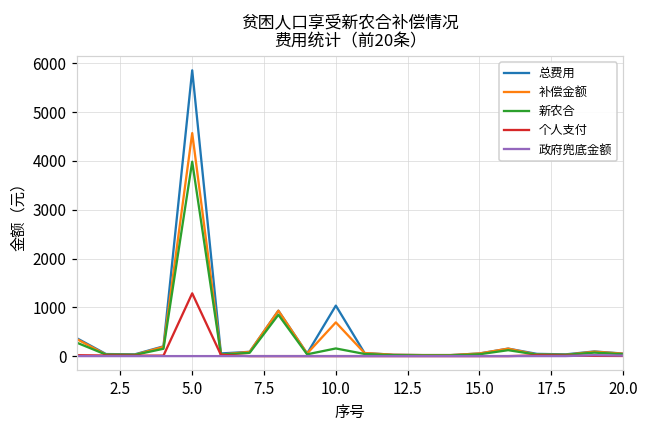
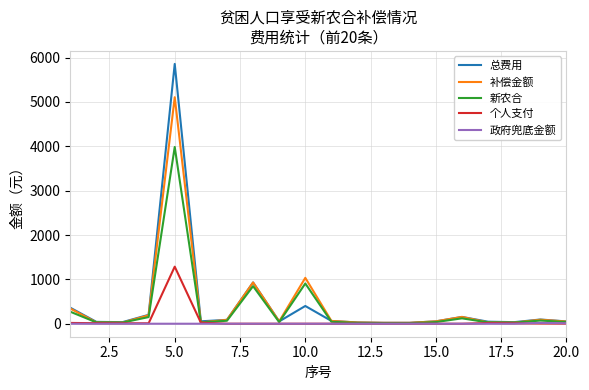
补偿金额, 5.0: 4600 -> 5100
总费用, 10.0: 1000 -> 400
补偿金额, 10.0: 700 -> 1000
新农合, 10.0: 200 -> 900
